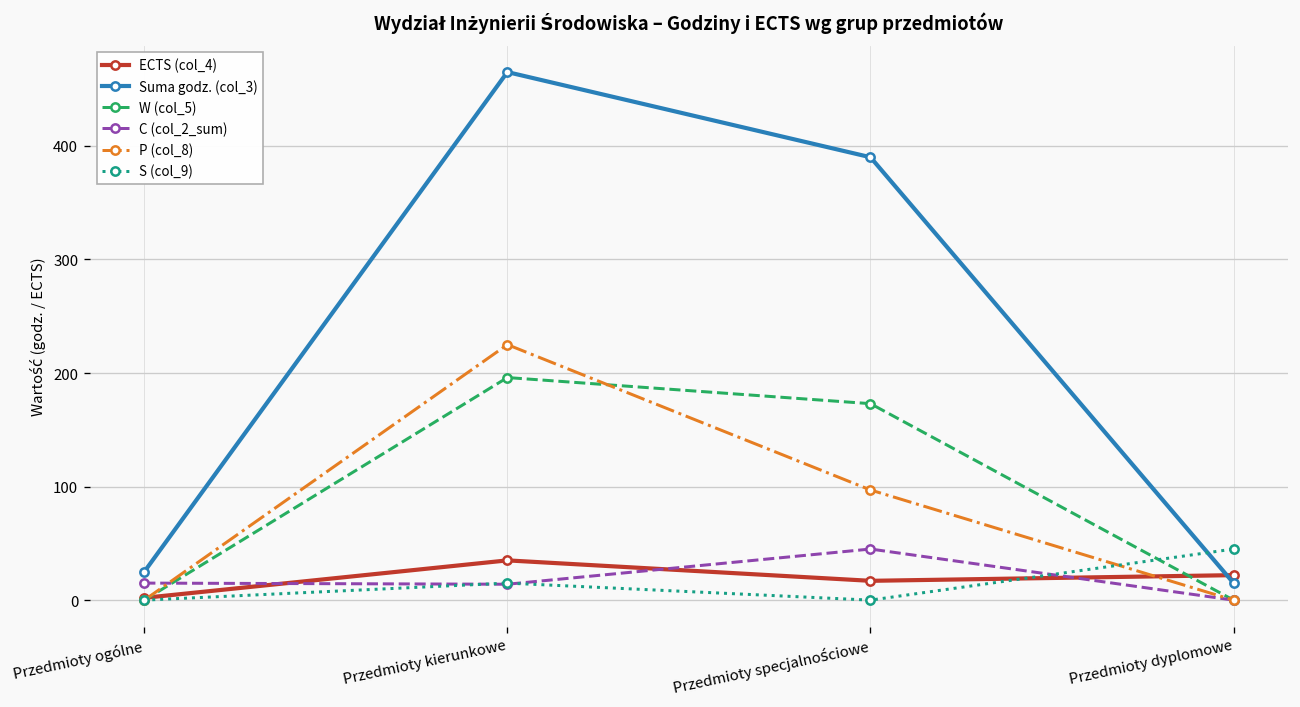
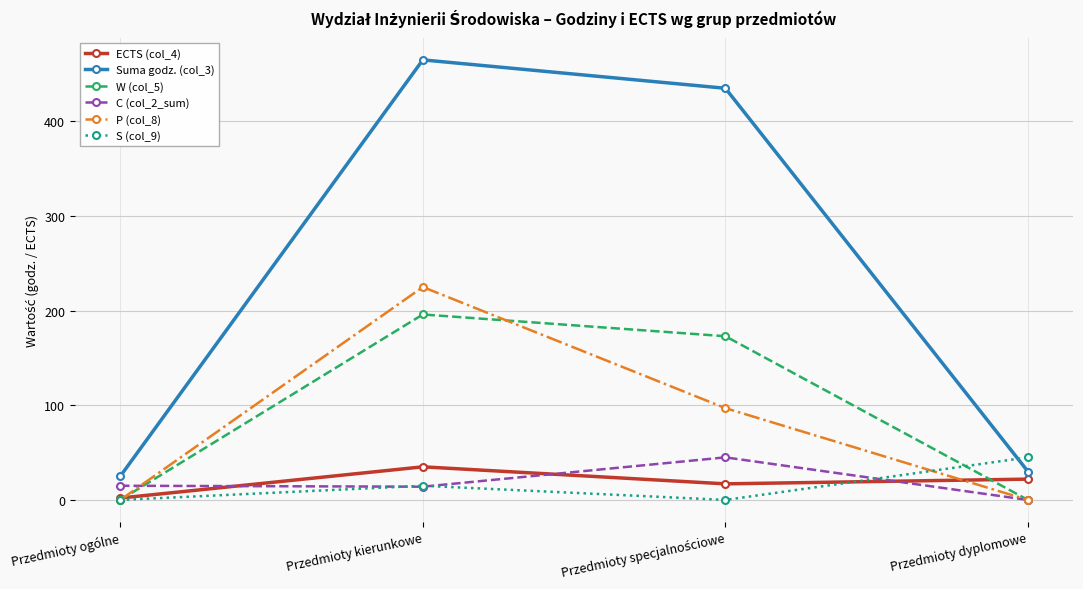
Suma godz. (col_3), Przedmioty specjalnościowe: 390 -> 440
Suma godz. (col_3), Przedmioty dyplomowe: 20 -> 30
